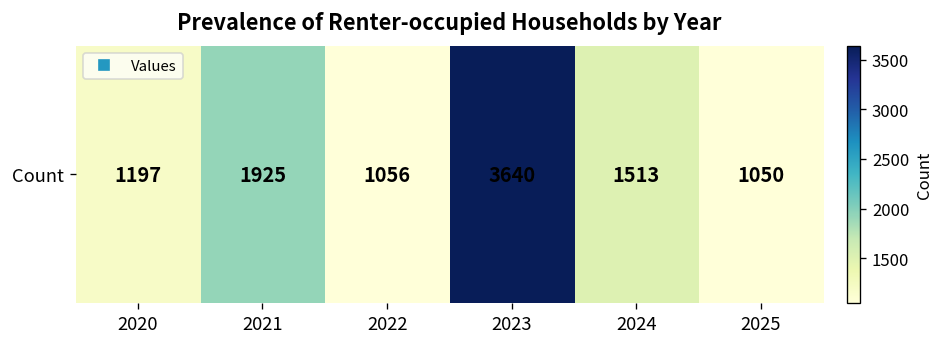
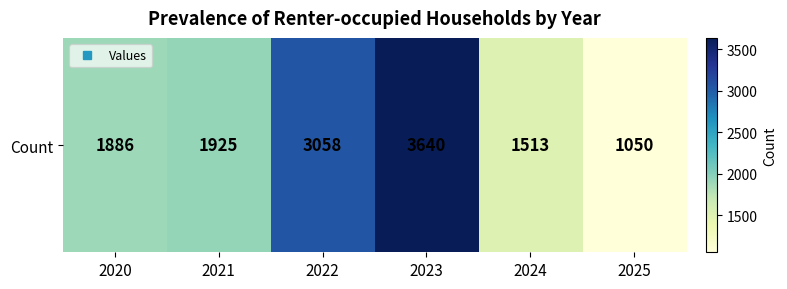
Count, 2020: 1197 -> 1886
Count, 2022: 1056 -> 3058
